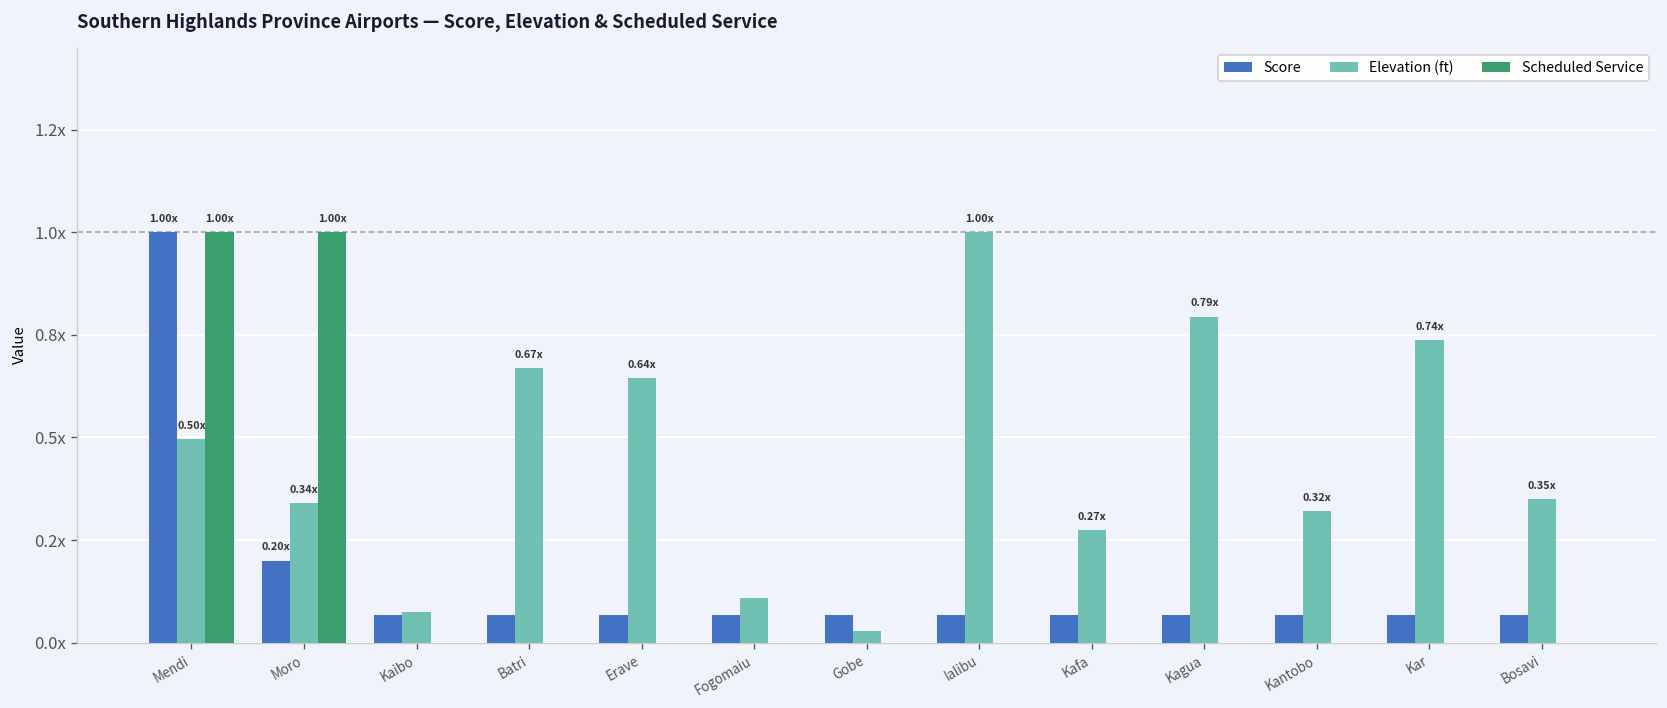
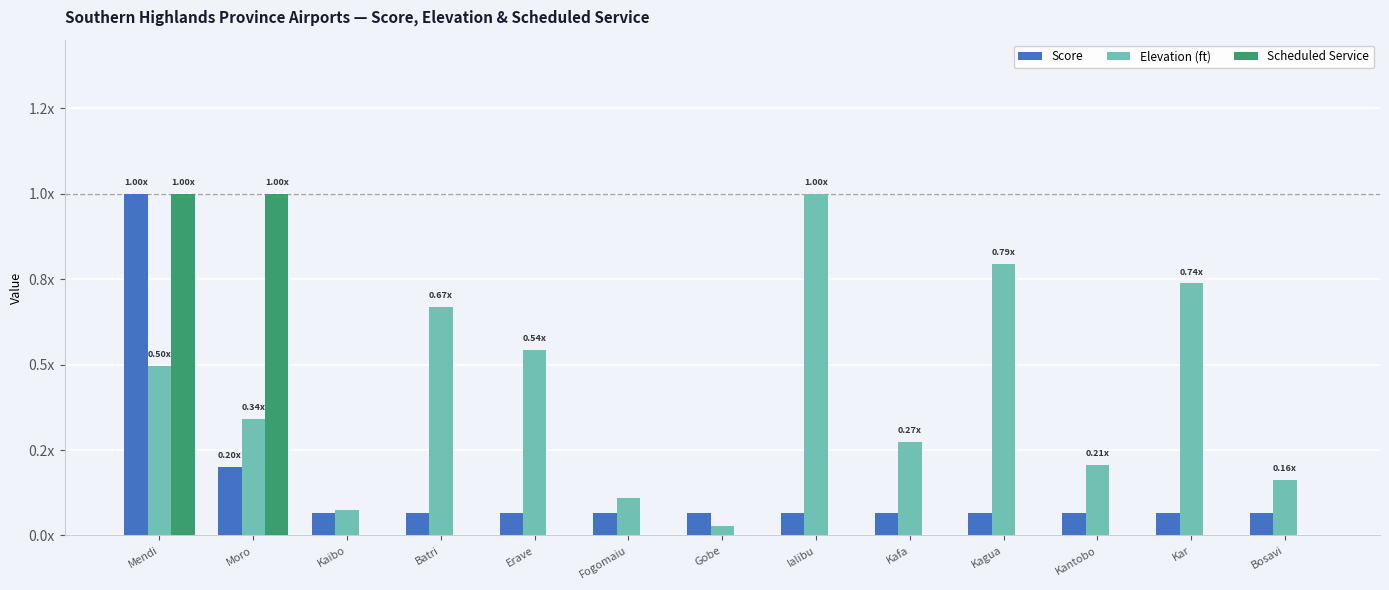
Elevation (ft), Erave: 0.64x -> 0.54x
Elevation (ft), Kantobo: 0.32x -> 0.21x
Elevation (ft), Bosavi: 0.35x -> 0.16x
